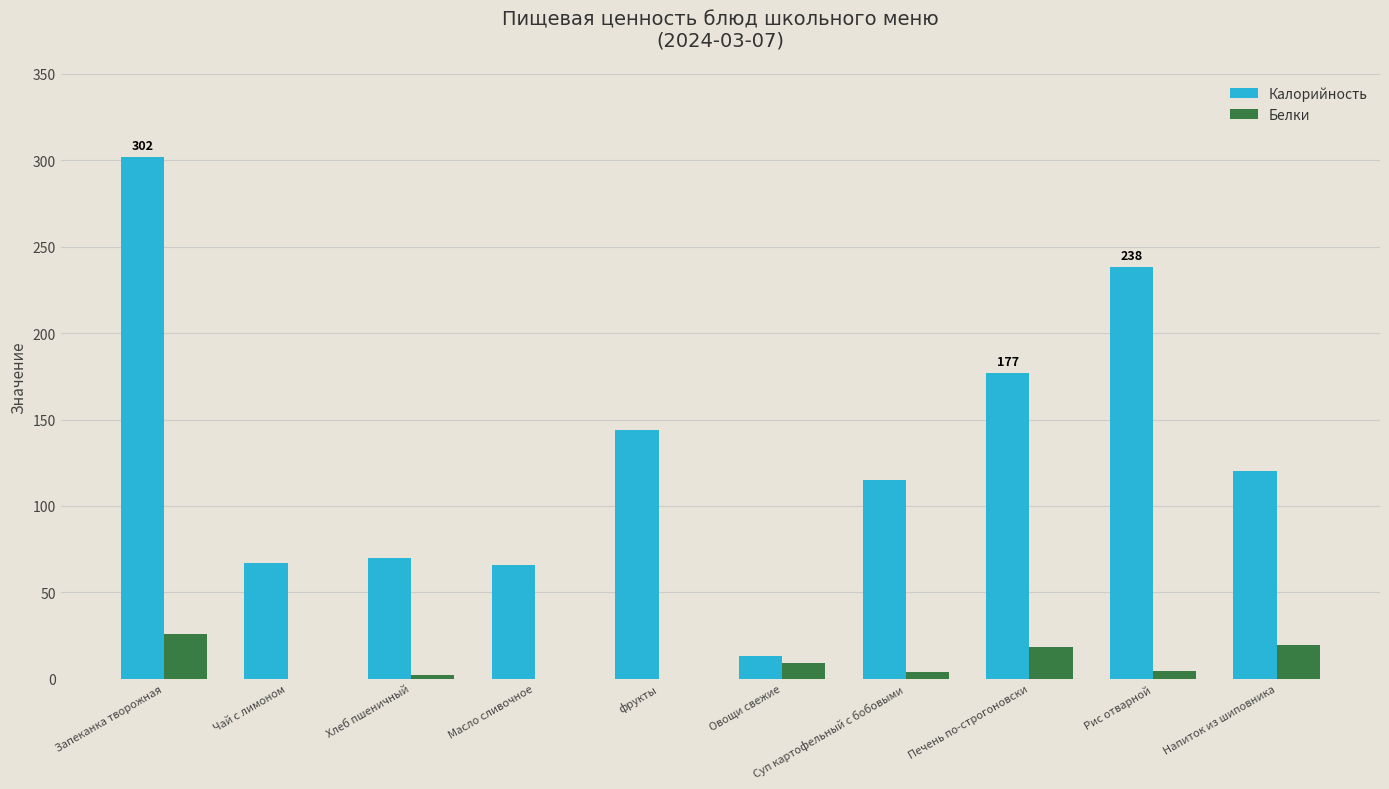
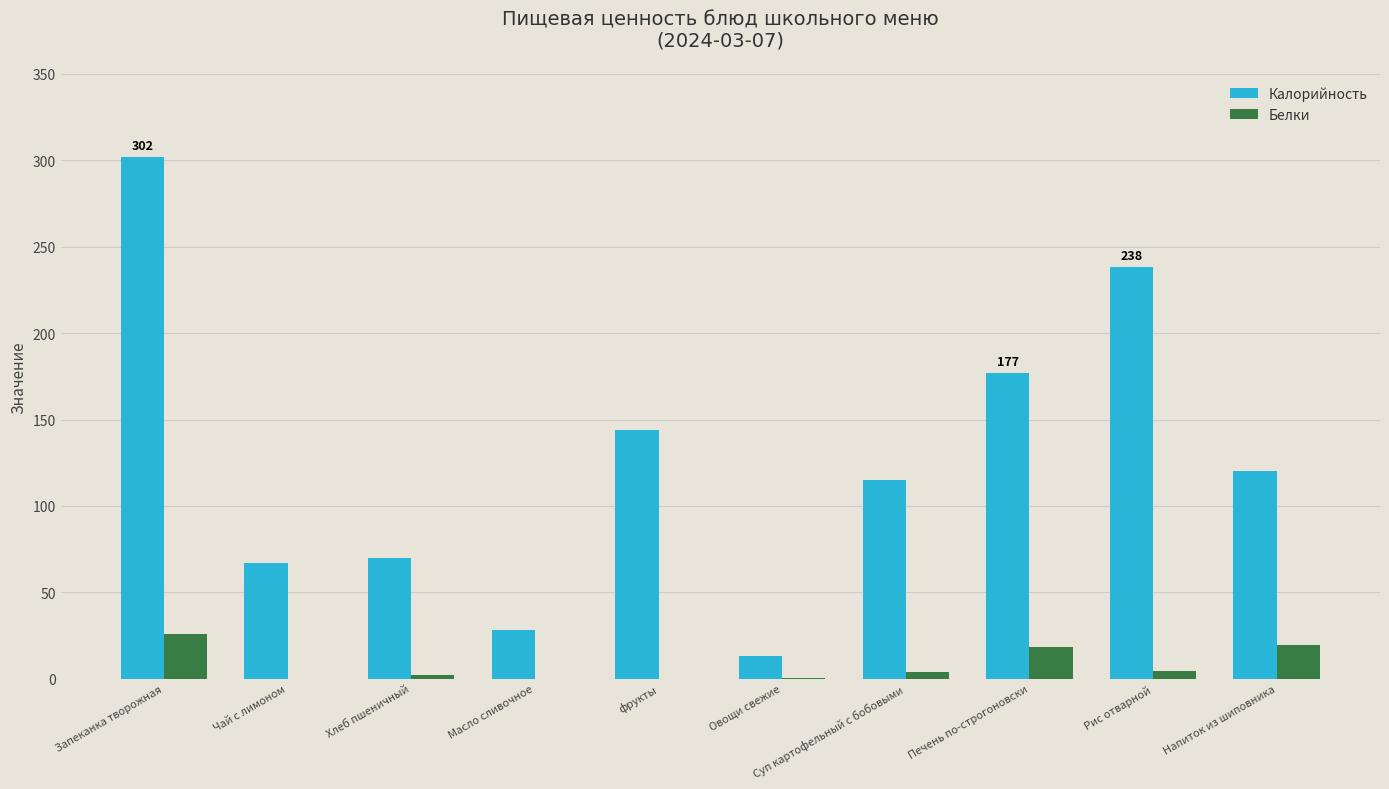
Калорийность, Масло сливочное: 66 -> 28
Белки, Овощи свежие: 9 -> 1
